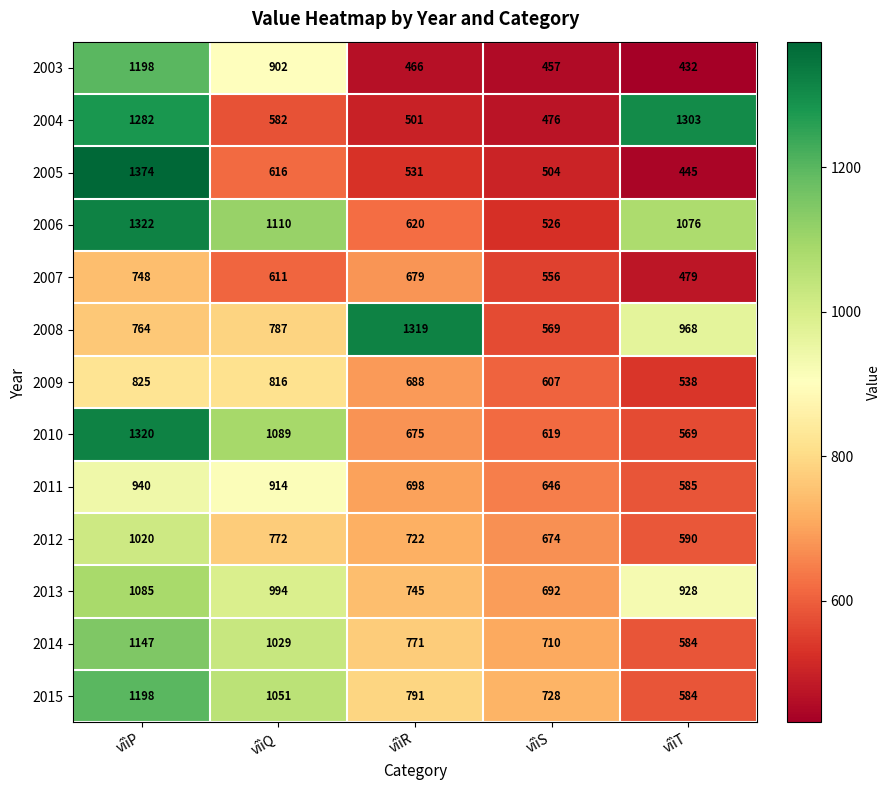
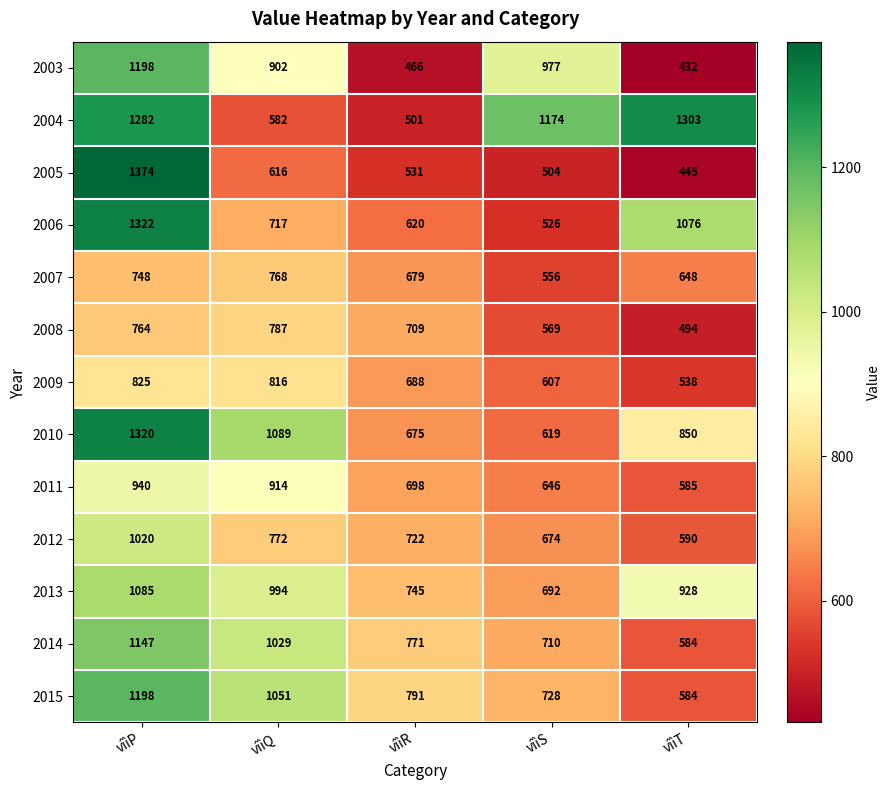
2003, vîìS: 457 -> 977
2004, vîìS: 476 -> 1174
2006, vîìQ: 1110 -> 717
2007, vîìQ: 611 -> 768
2007, vîìT: 479 -> 648
2008, vîìR: 1319 -> 709
2008, vîìT: 968 -> 494
2010, vîìT: 569 -> 850
